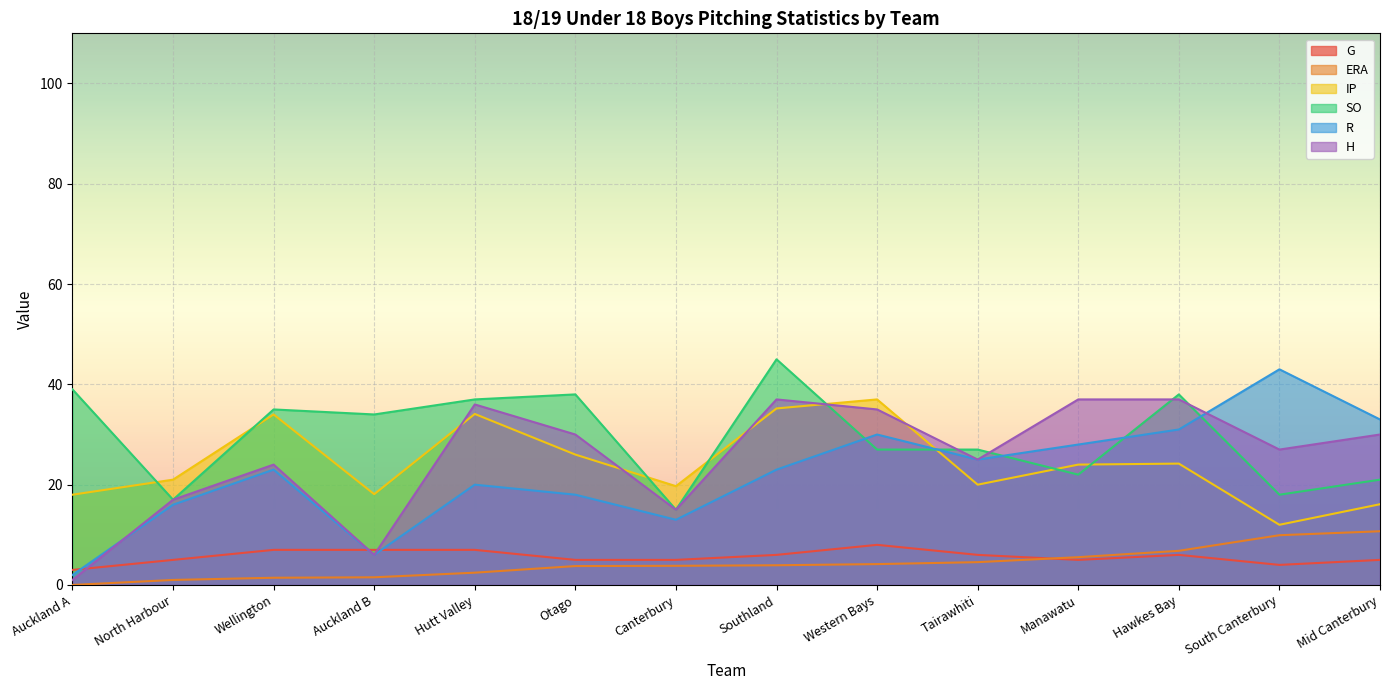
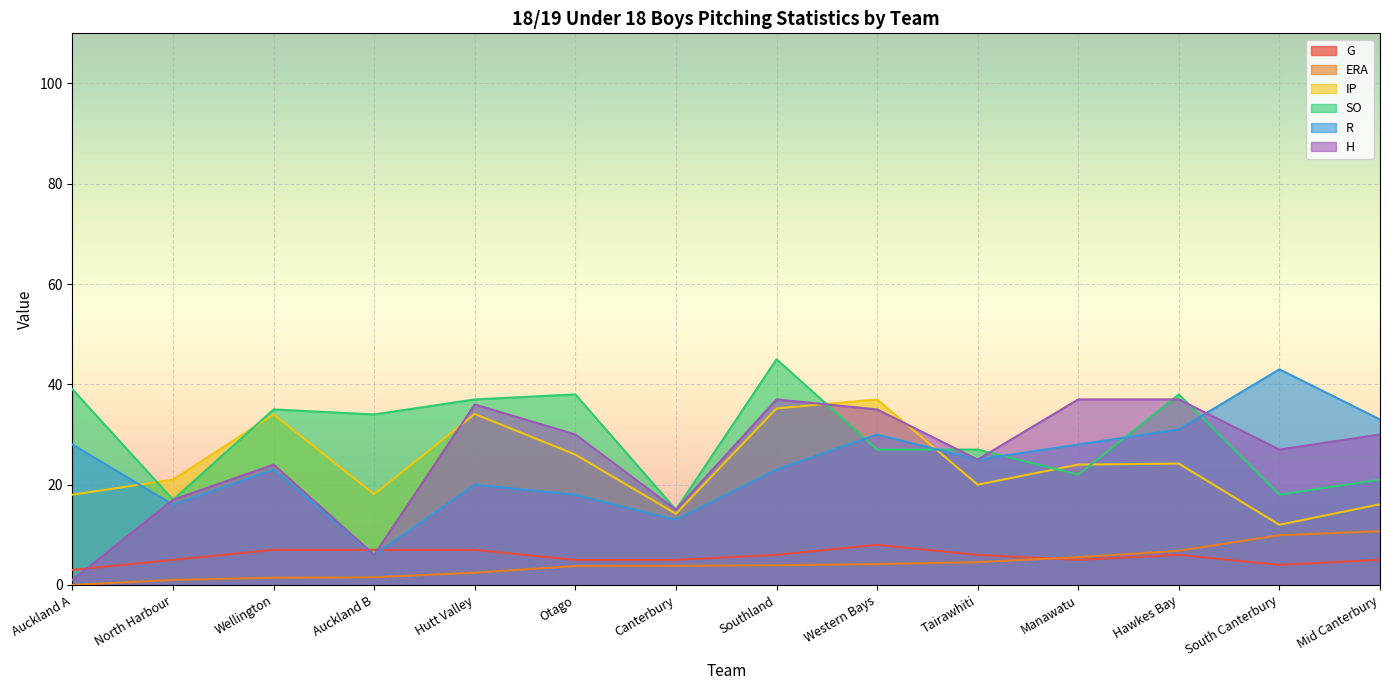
R, Auckland A: 2 -> 28
IP, Canterbury: 20 -> 14
